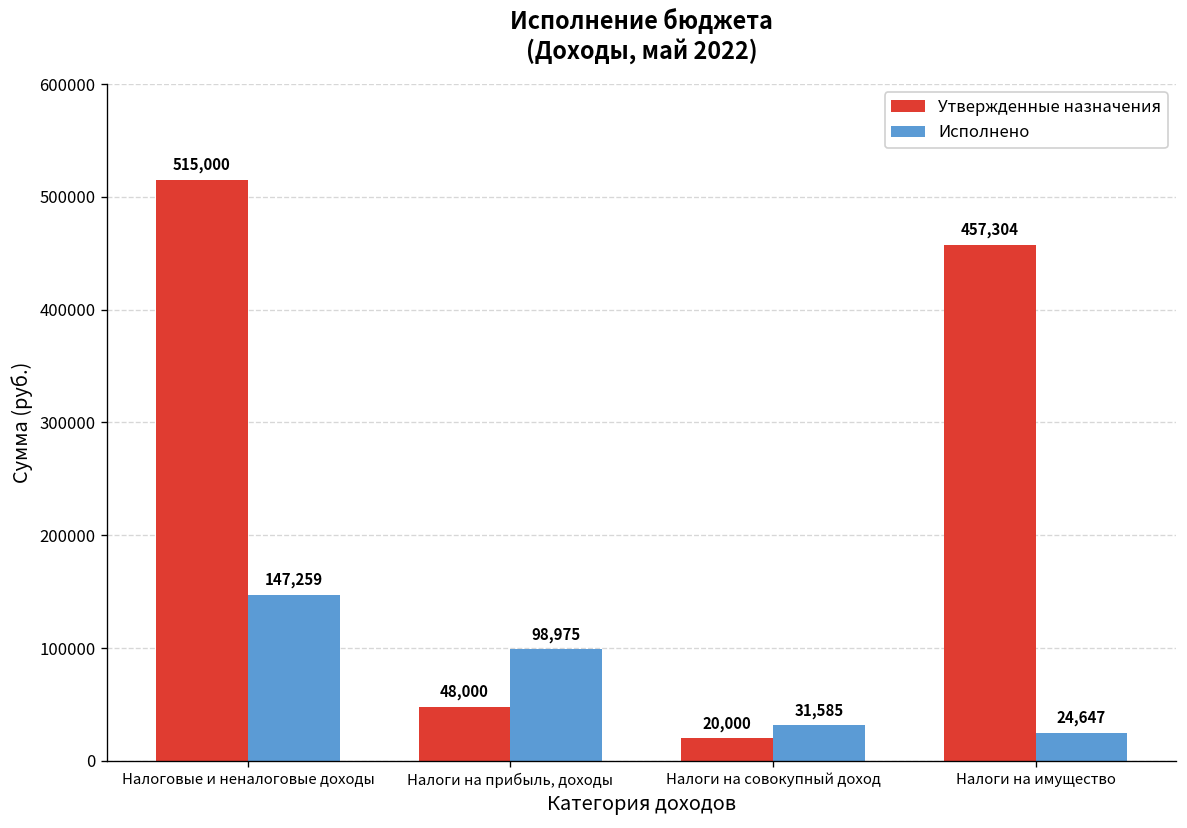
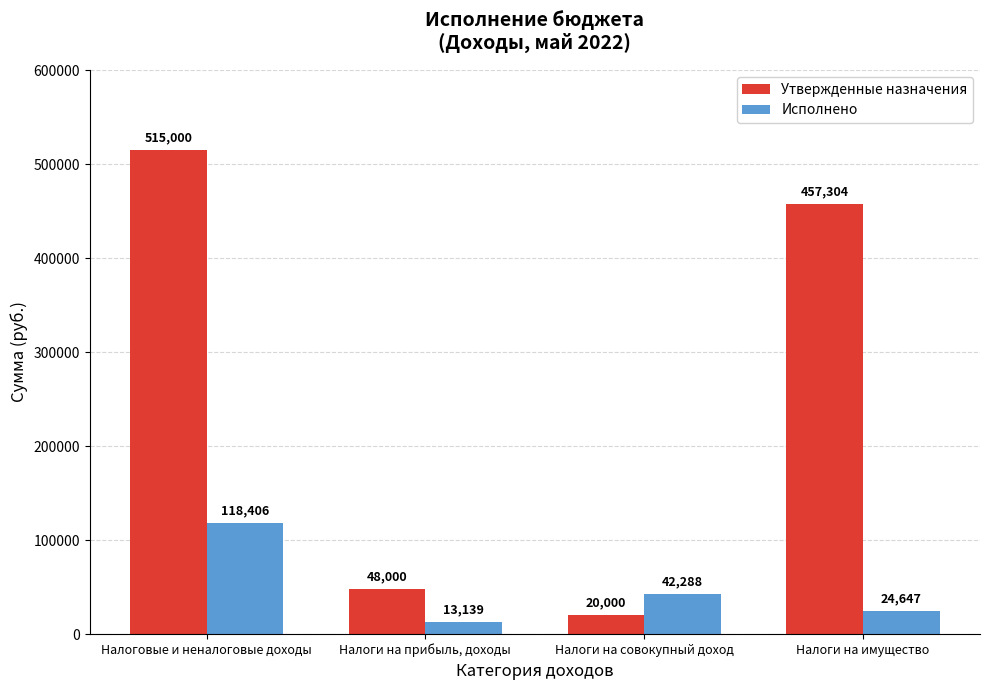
Исполнено, Налоговые и неналоговые доходы: 147,259 -> 118,406
Исполнено, Налоги на прибыль, доходы: 98,975 -> 13,139
Исполнено, Налоги на совокупный доход: 31,585 -> 42,288
